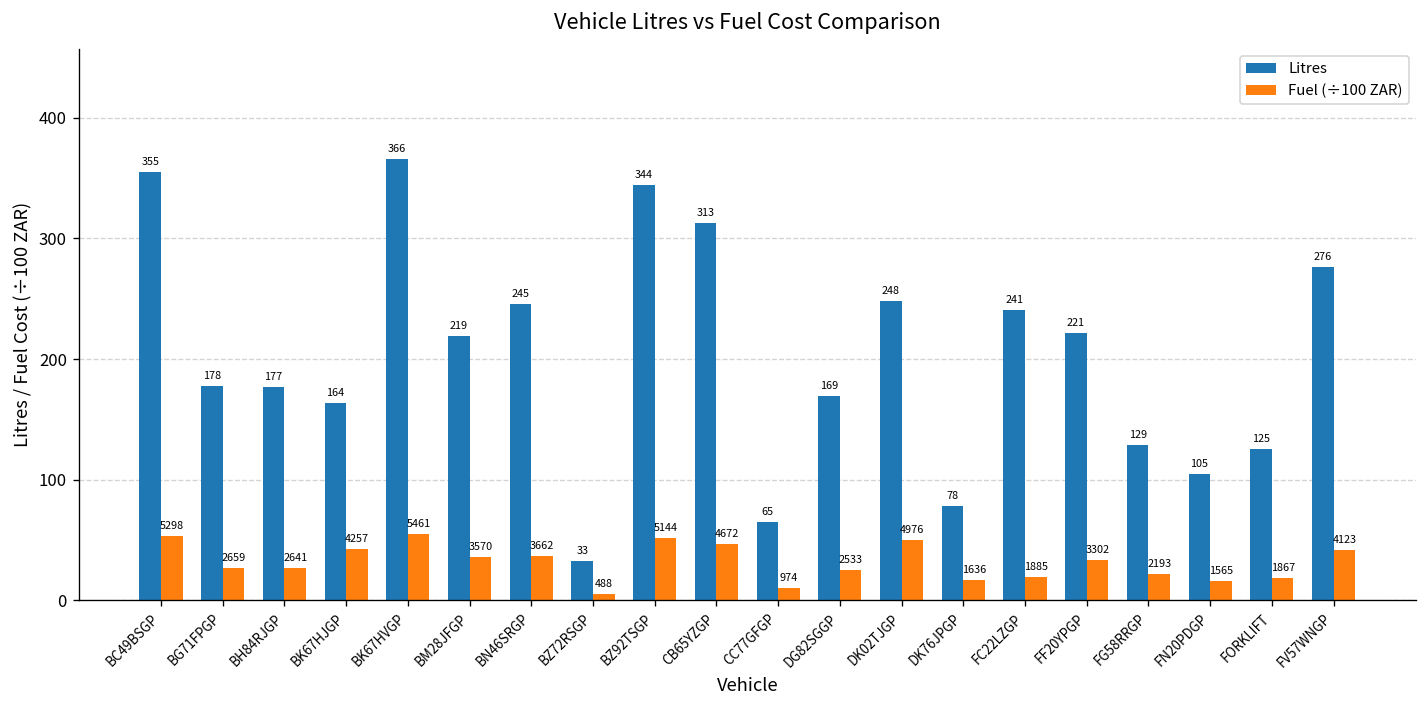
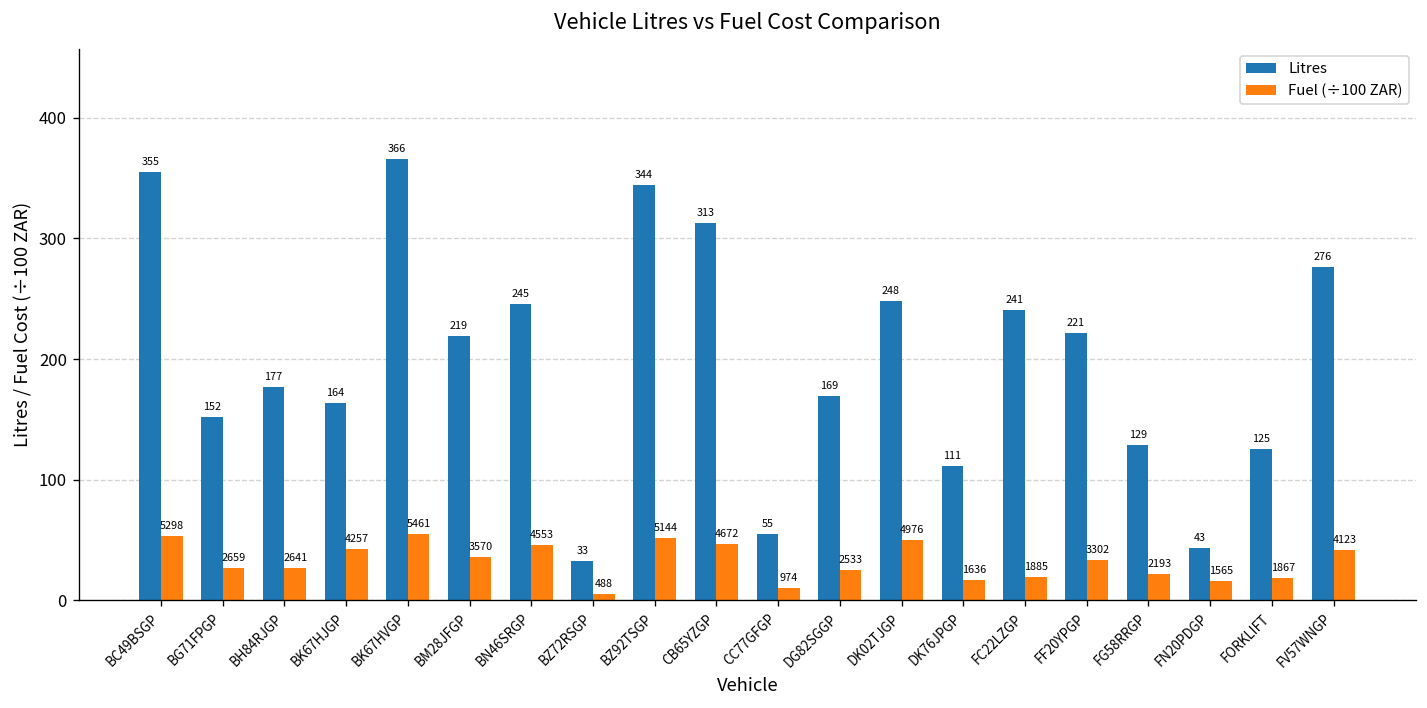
Litres, BG71FPGP: 178 -> 152
Fuel (÷100 ZAR), BN46SRGP: 3662 -> 4553
Litres, CC77GFGP: 65 -> 55
Litres, DK76JPGP: 78 -> 111
Litres, FN20PDGP: 105 -> 43
